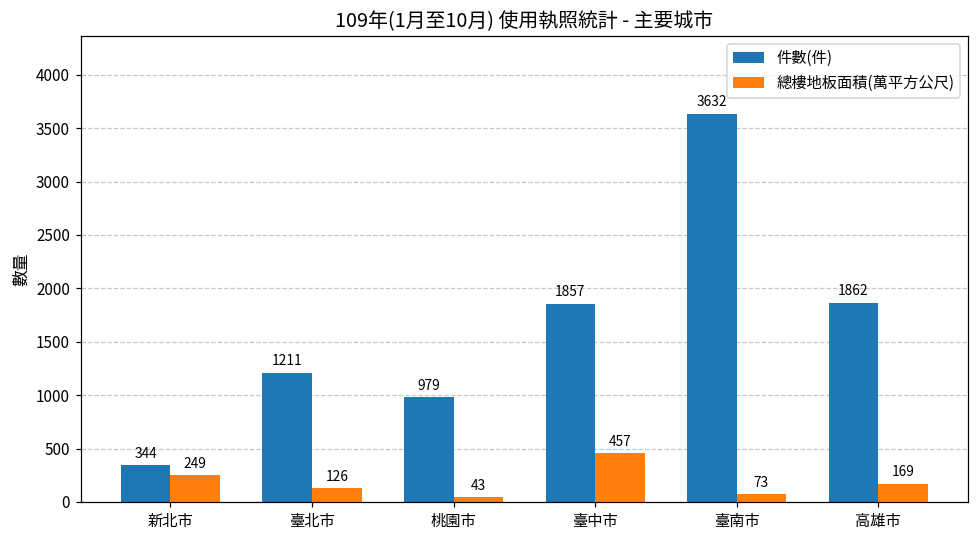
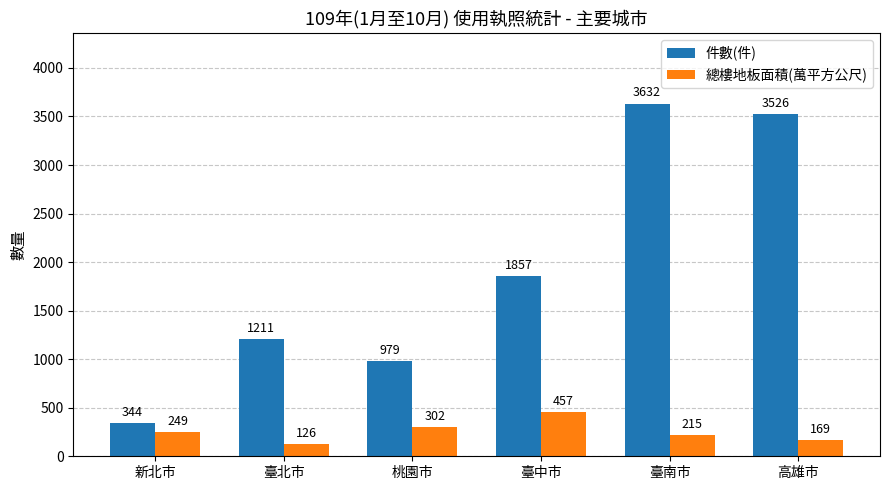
總樓地板面積(萬平方公尺), 桃園市: 43 -> 302
總樓地板面積(萬平方公尺), 臺南市: 73 -> 215
件數(件), 高雄市: 1862 -> 3526
